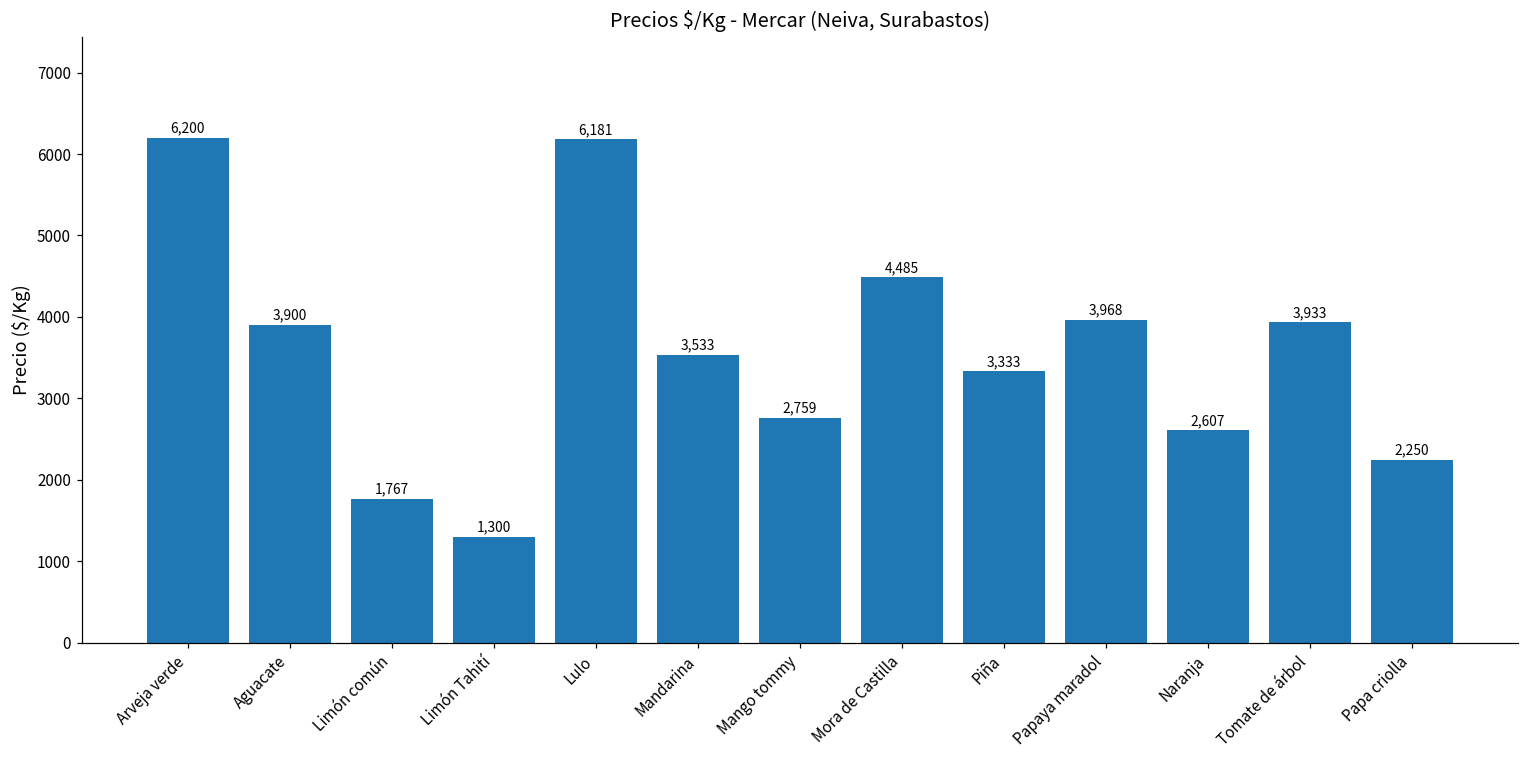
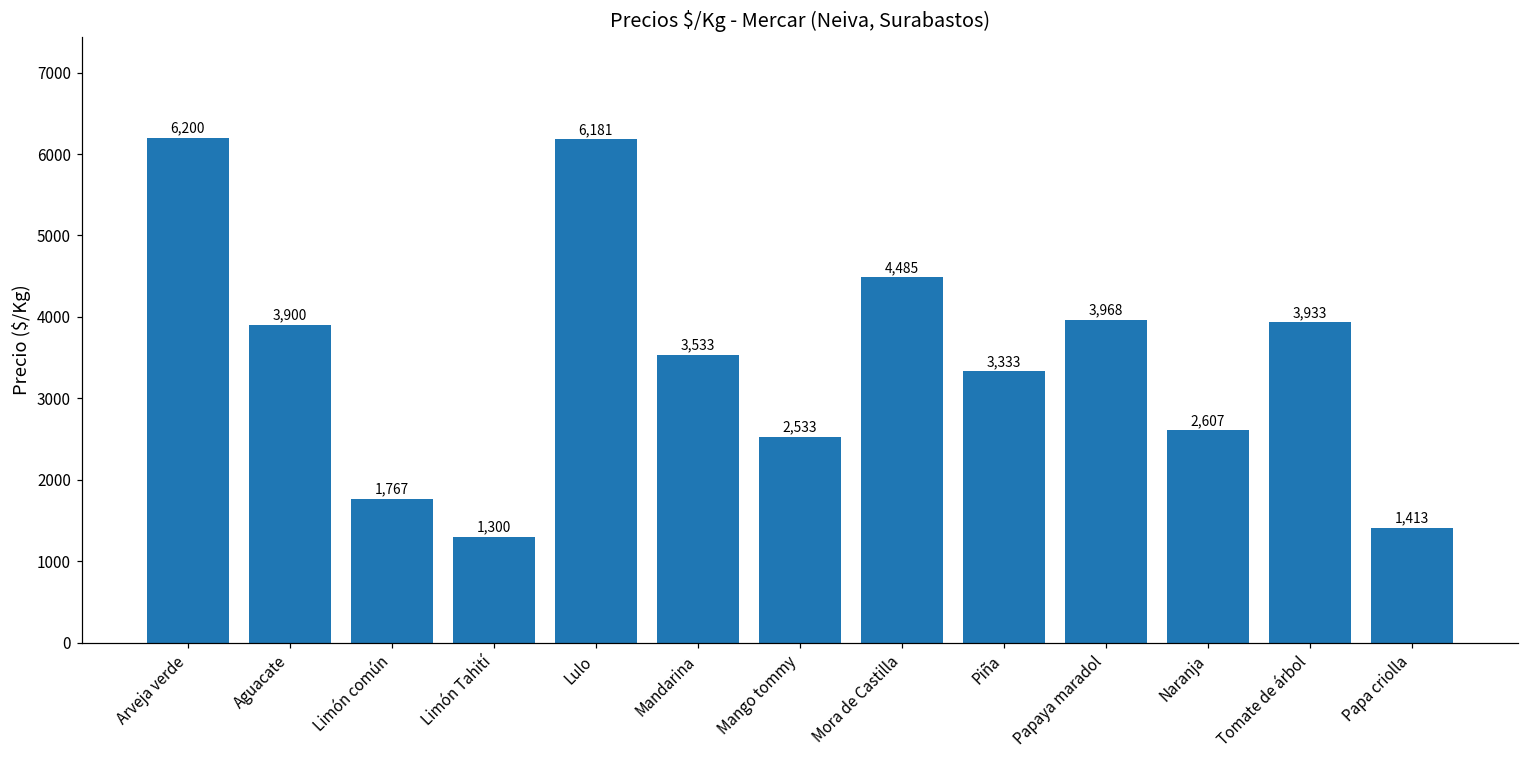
Mango tommy: 2,759 -> 2,533
Papa criolla: 2,250 -> 1,413
